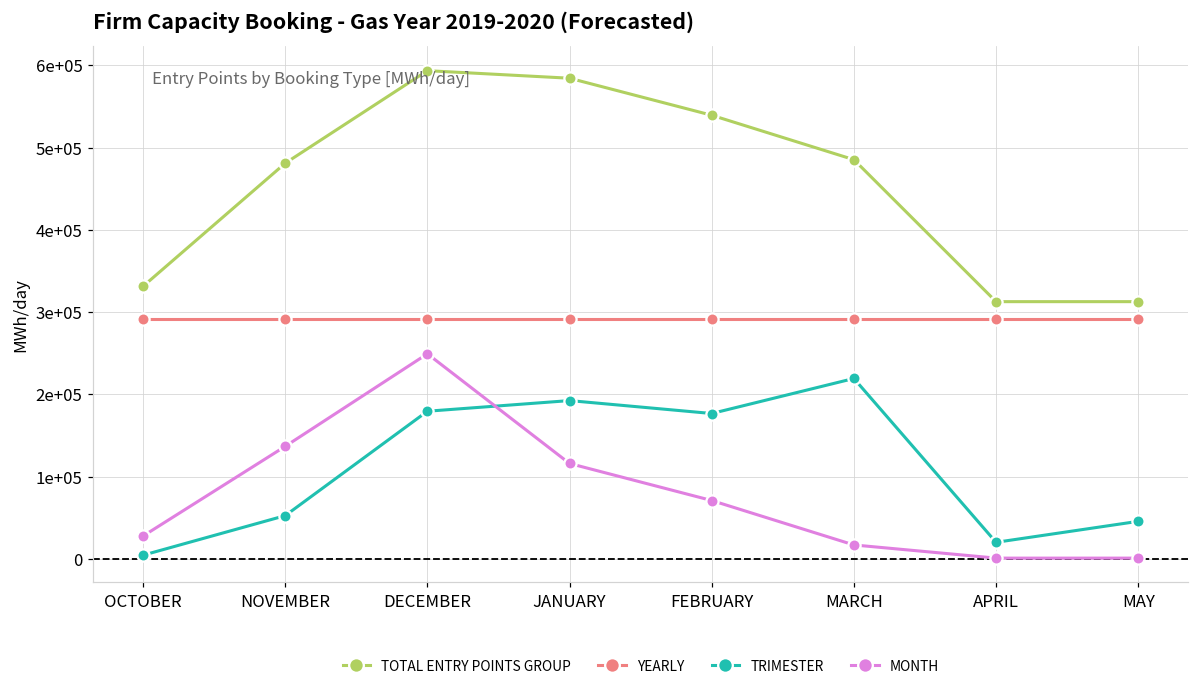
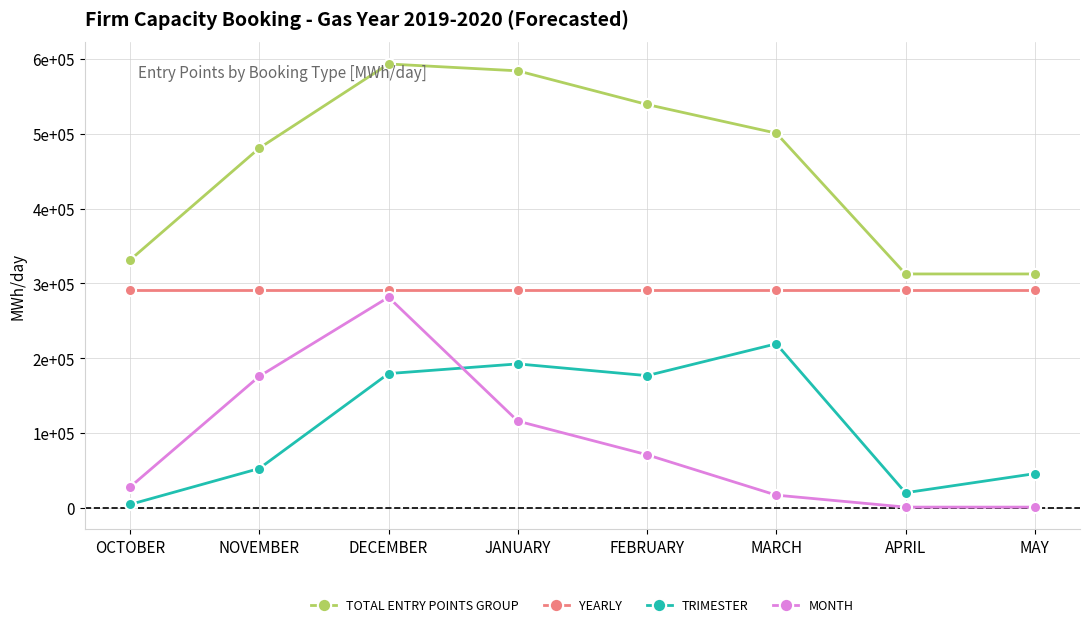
MONTH, NOVEMBER: 140000 -> 180000
MONTH, DECEMBER: 250000 -> 280000
TOTAL ENTRY POINTS GROUP, MARCH: 490000 -> 500000
